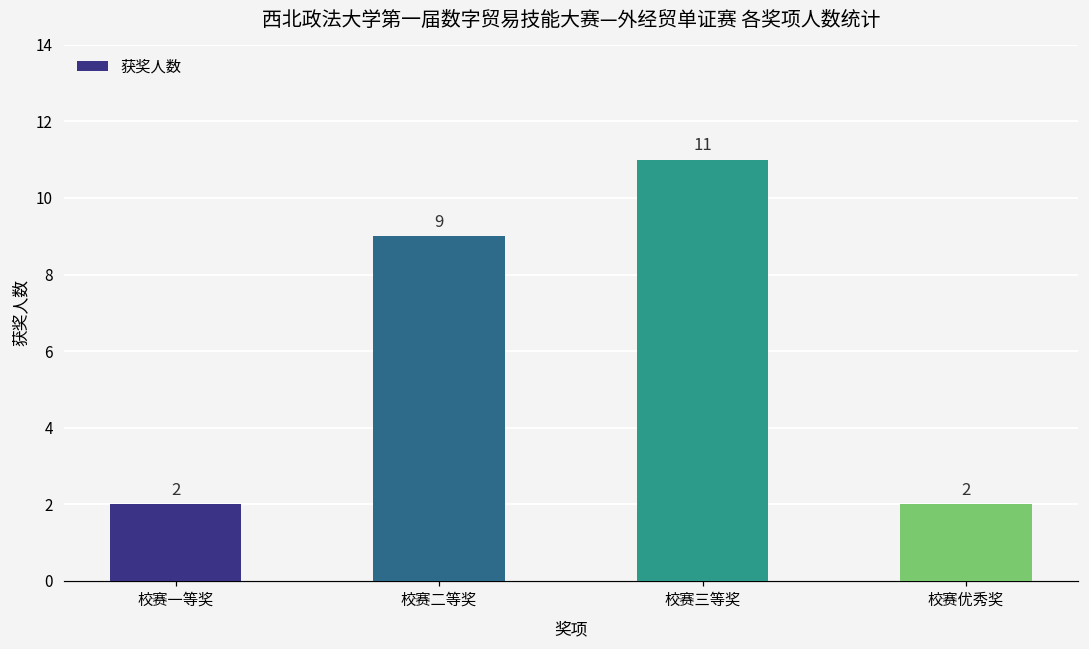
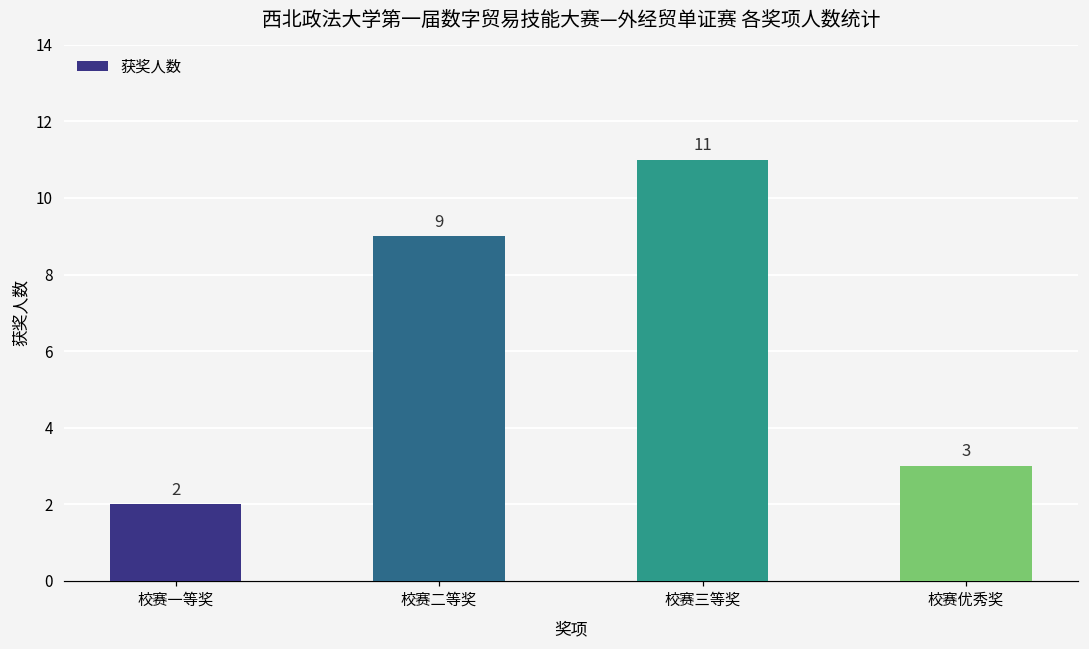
校赛优秀奖: 2 -> 3
